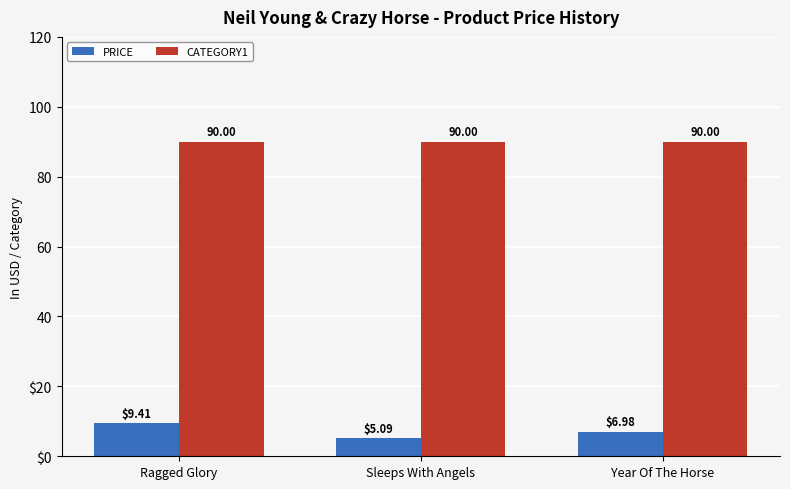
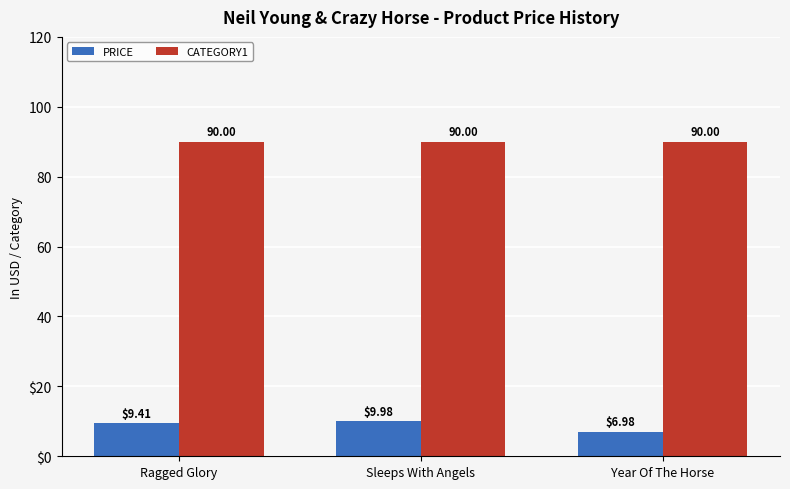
PRICE, Sleeps With Angels: $5.09 -> $9.98
